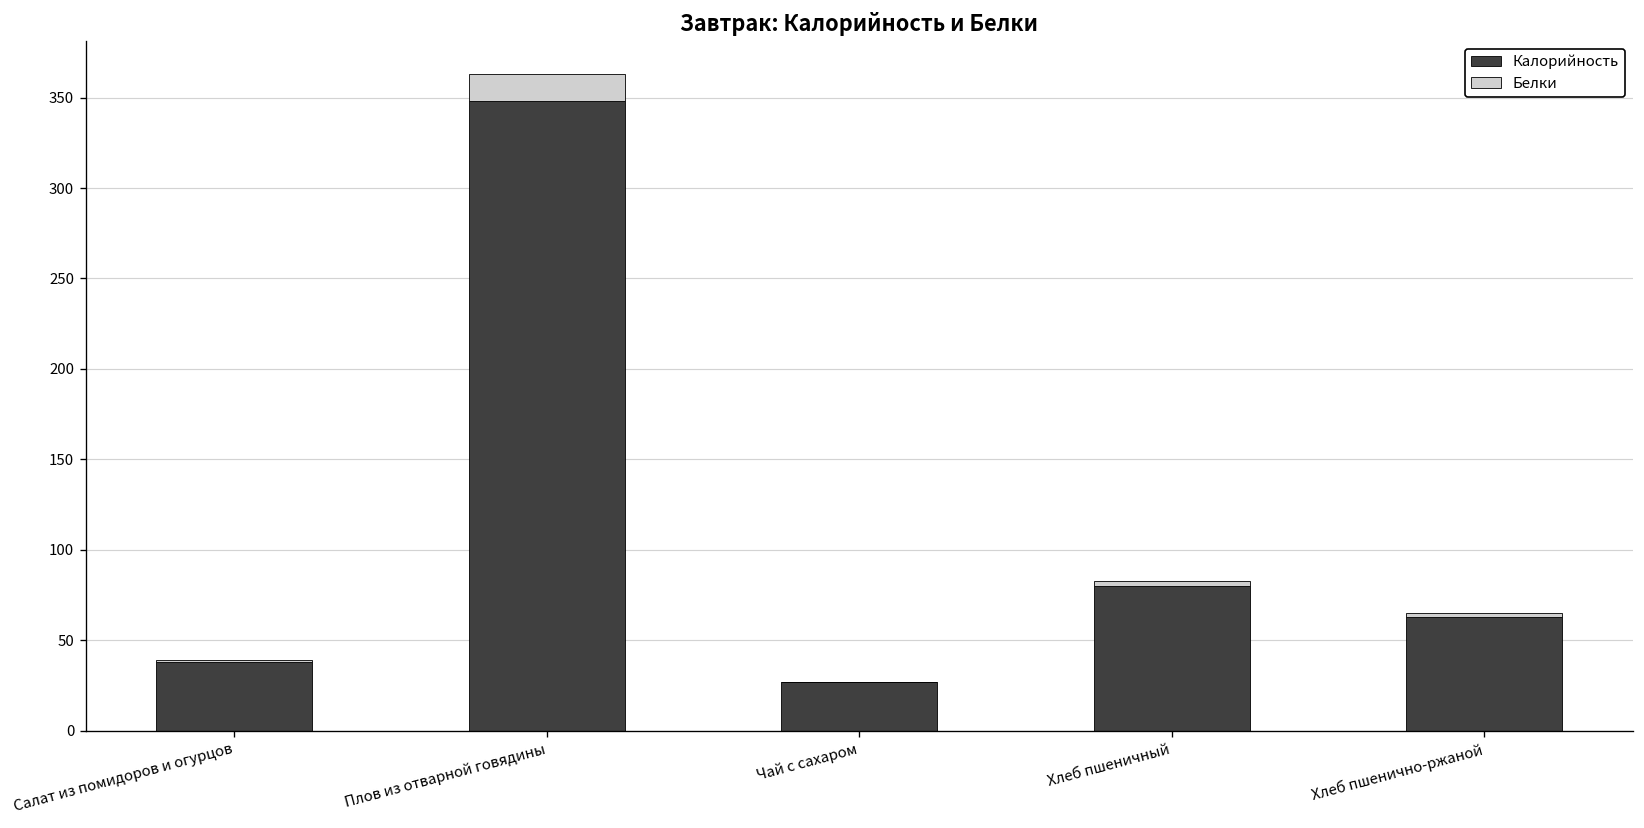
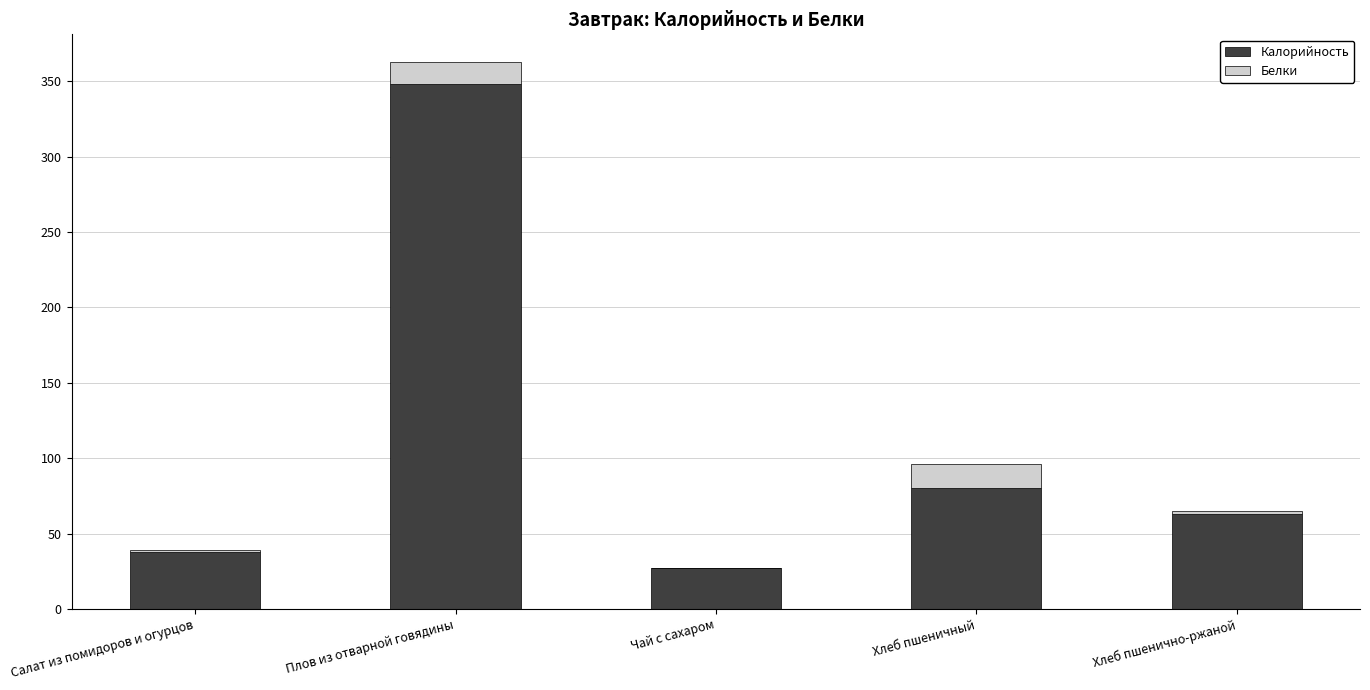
Белки, Хлеб пшеничный: 3 -> 16
